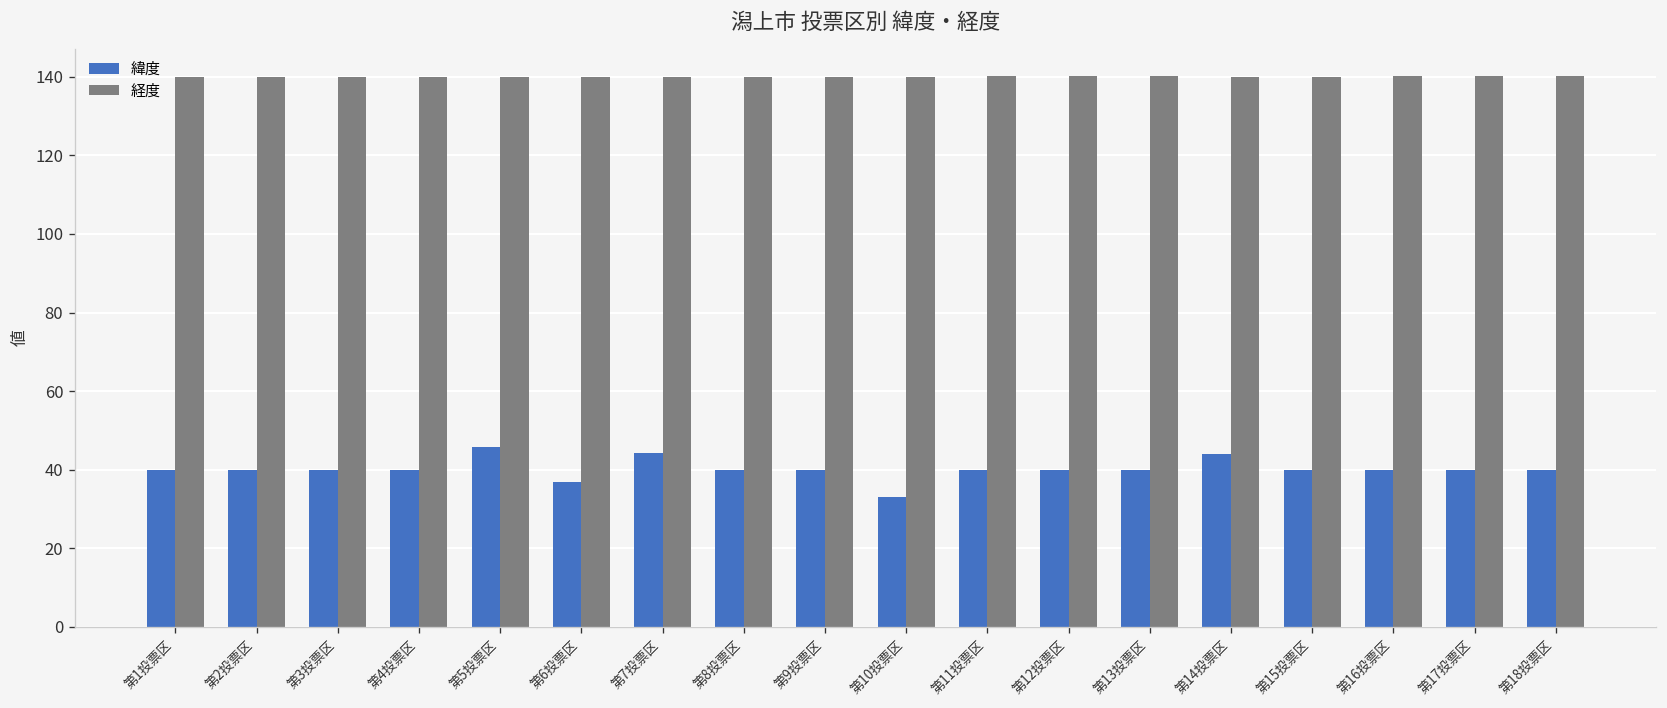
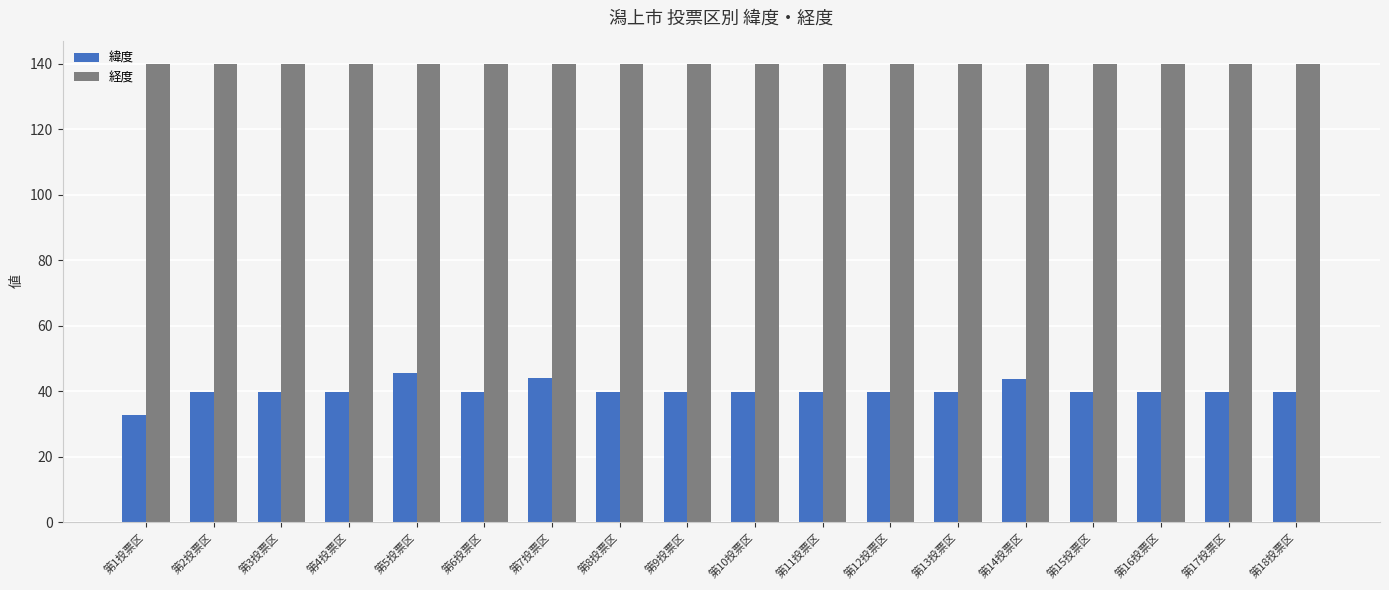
緯度, 第1投票区: 40 -> 33
緯度, 第6投票区: 37 -> 40
緯度, 第10投票区: 33 -> 40
